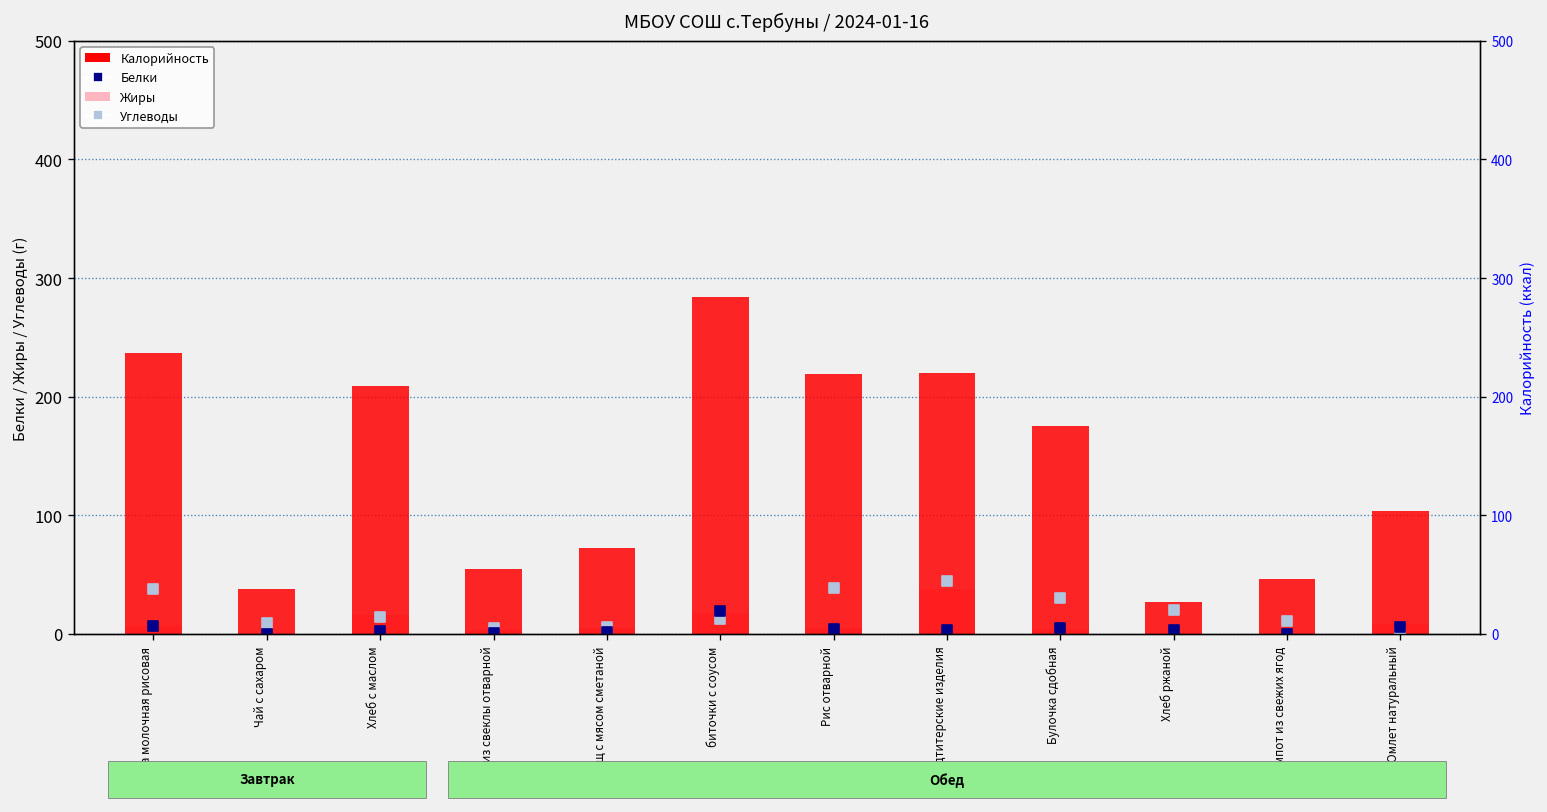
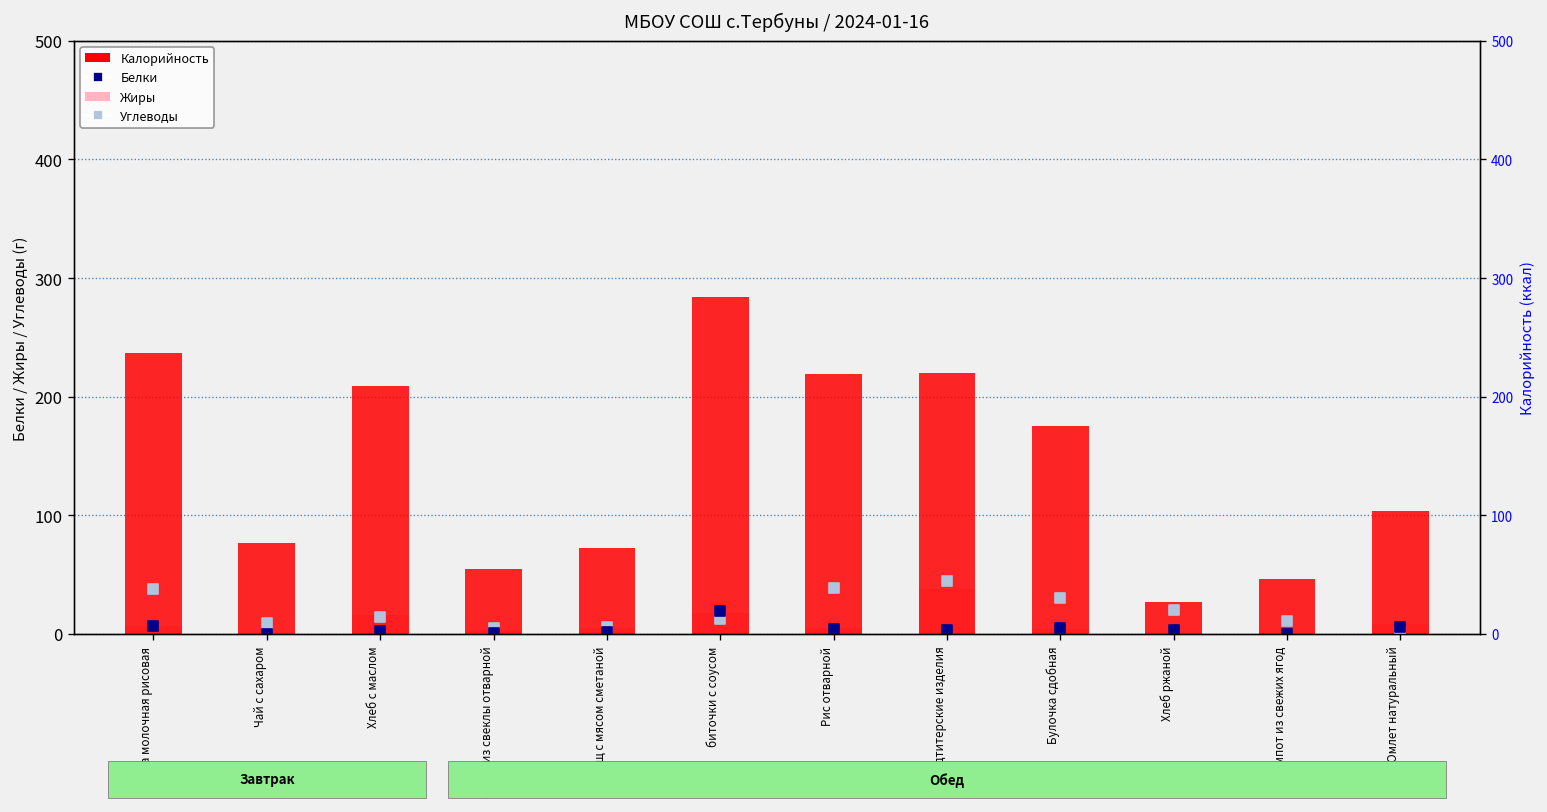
Калорийность, Чай с сахаром: 40 -> 80
